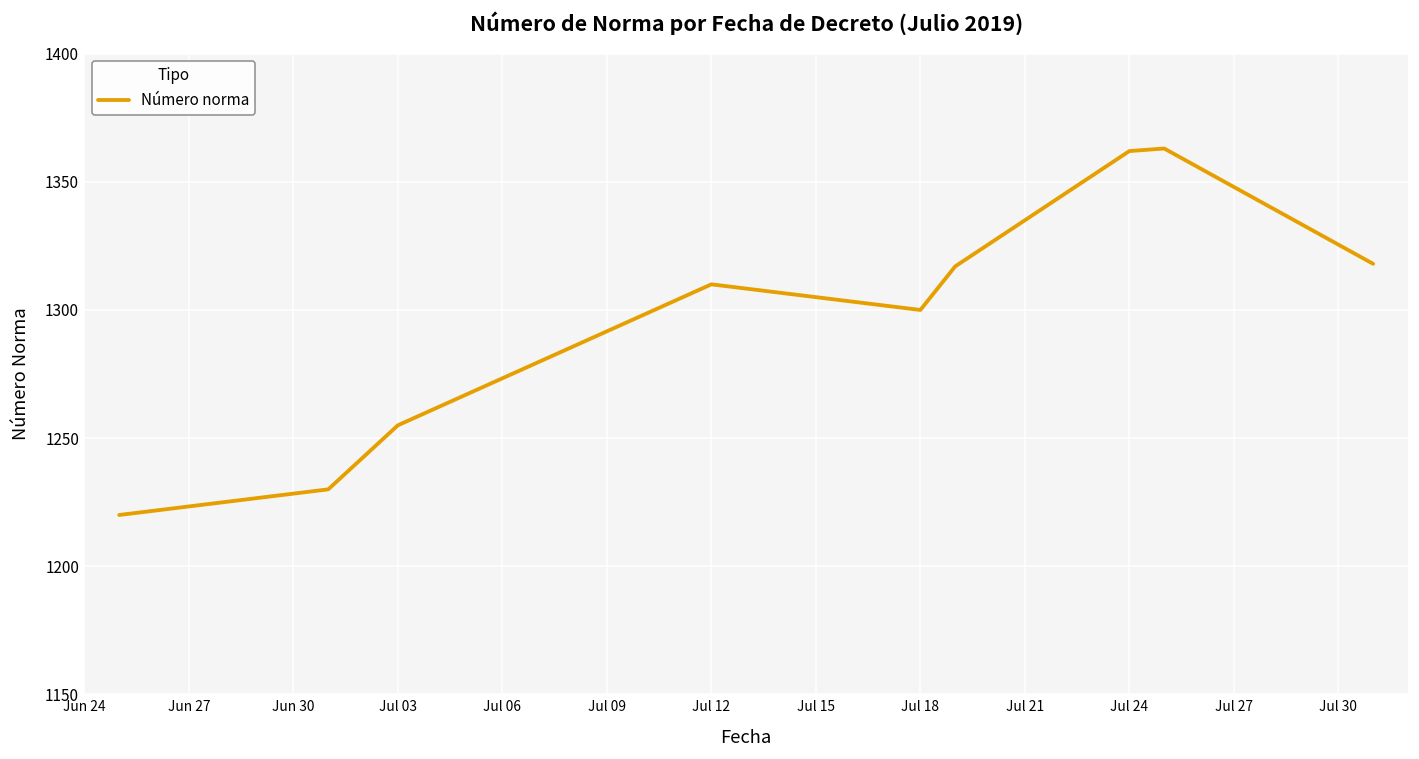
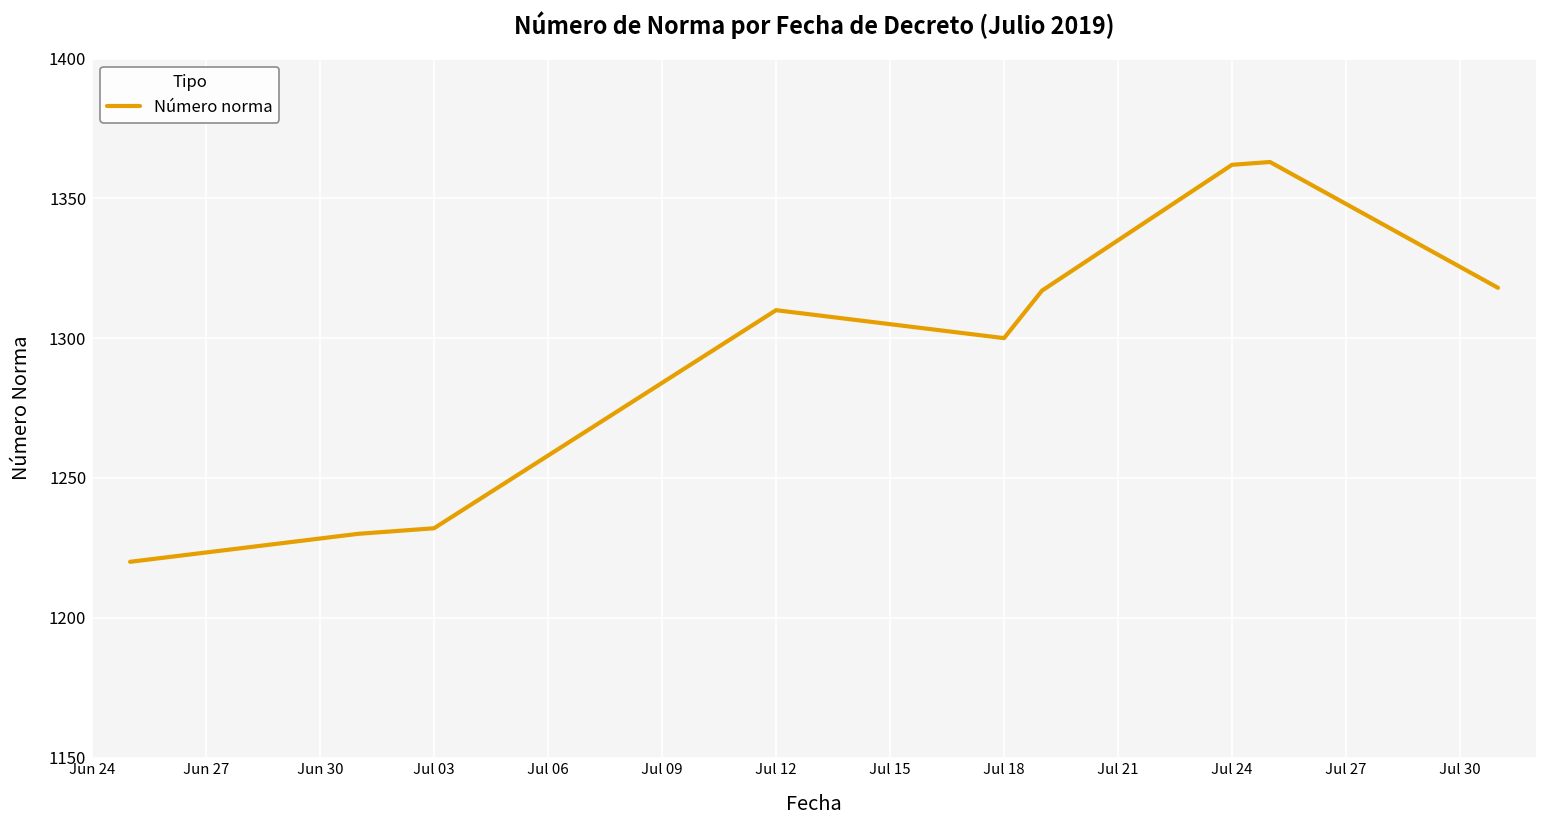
Jul 03: 1255 -> 1232
